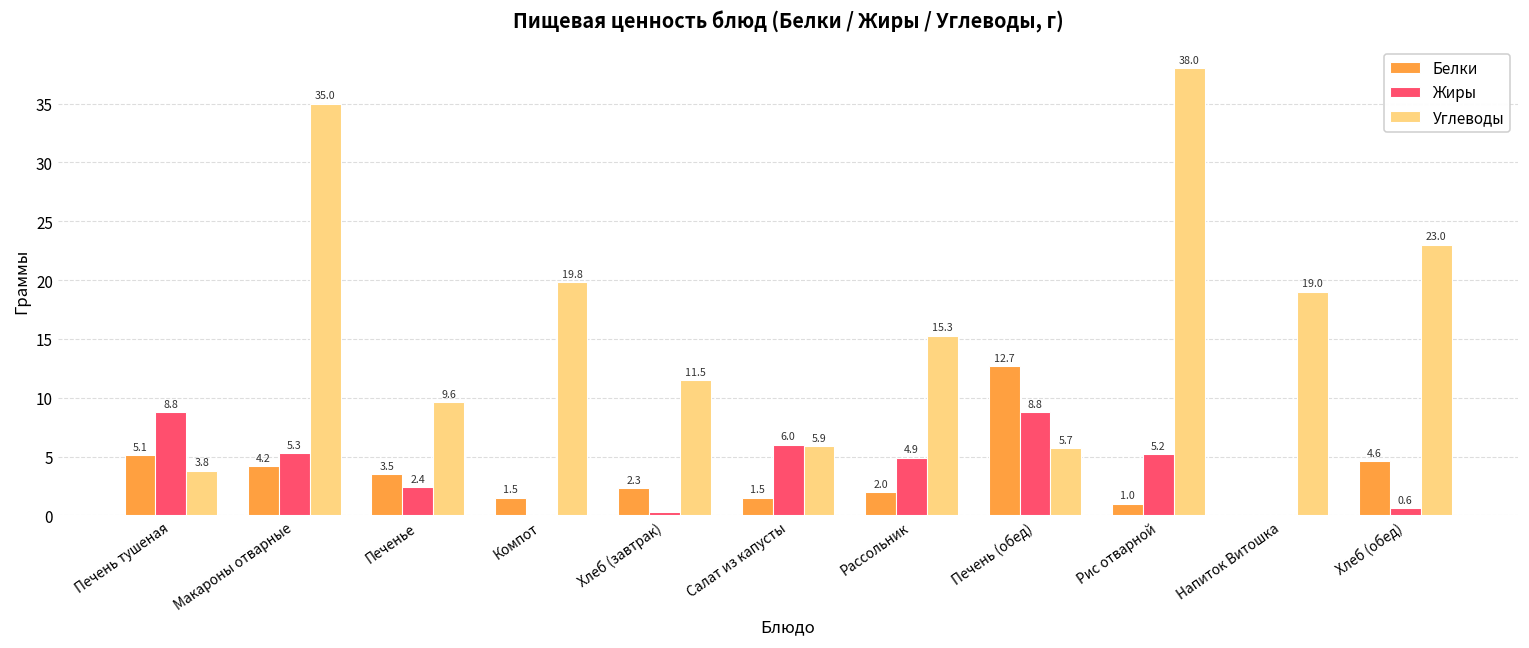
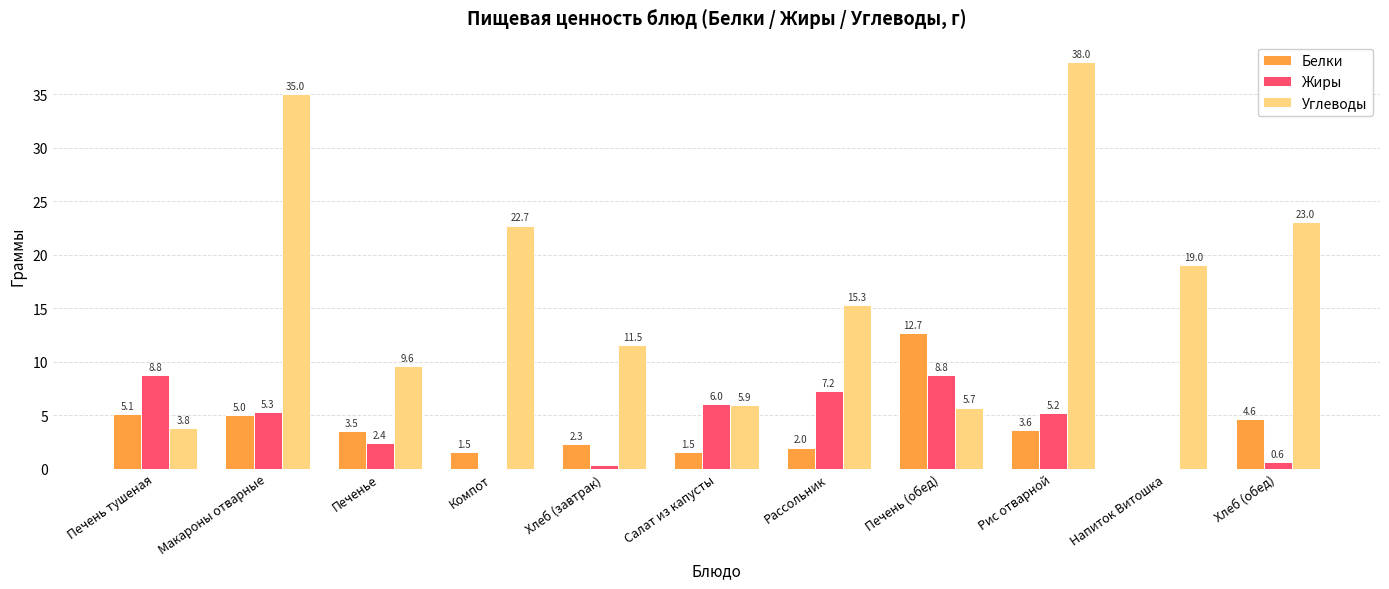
Белки, Макароны отварные: 4.2 -> 5.0
Углеводы, Компот: 19.8 -> 22.7
Жиры, Рассольник: 4.9 -> 7.2
Белки, Рис отварной: 1.0 -> 3.6
